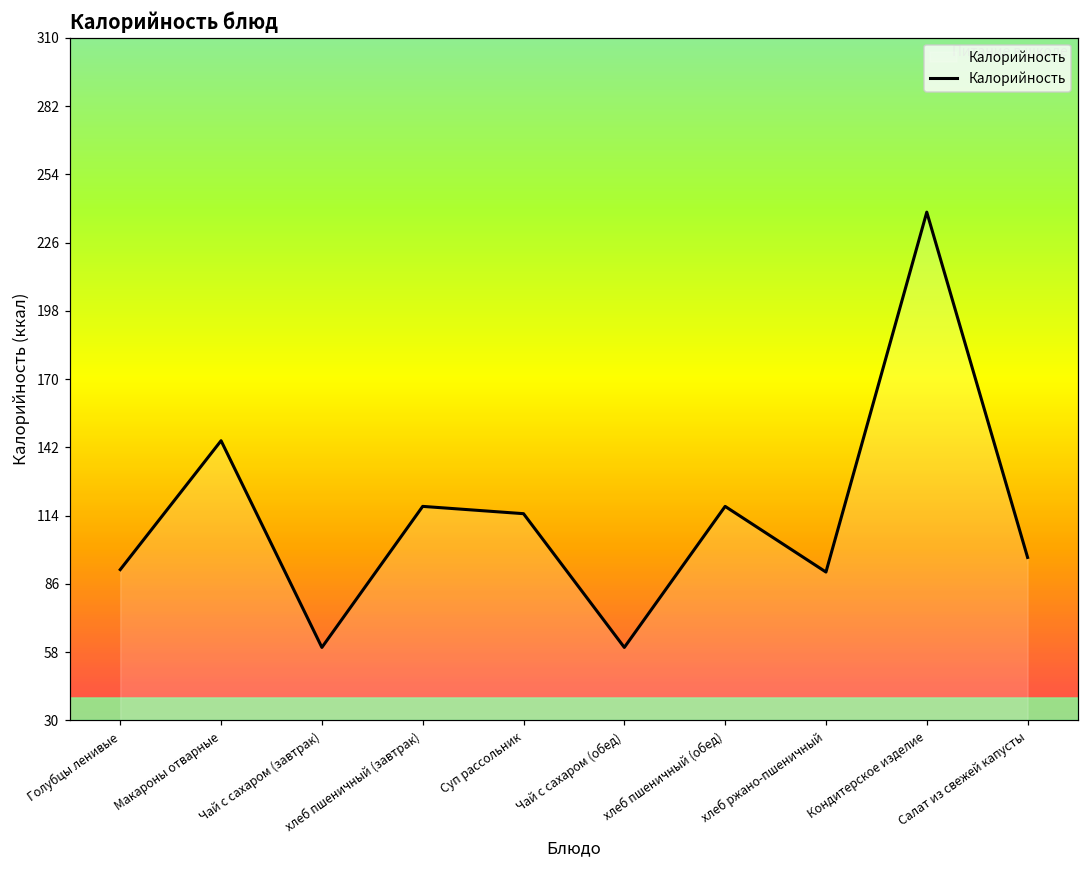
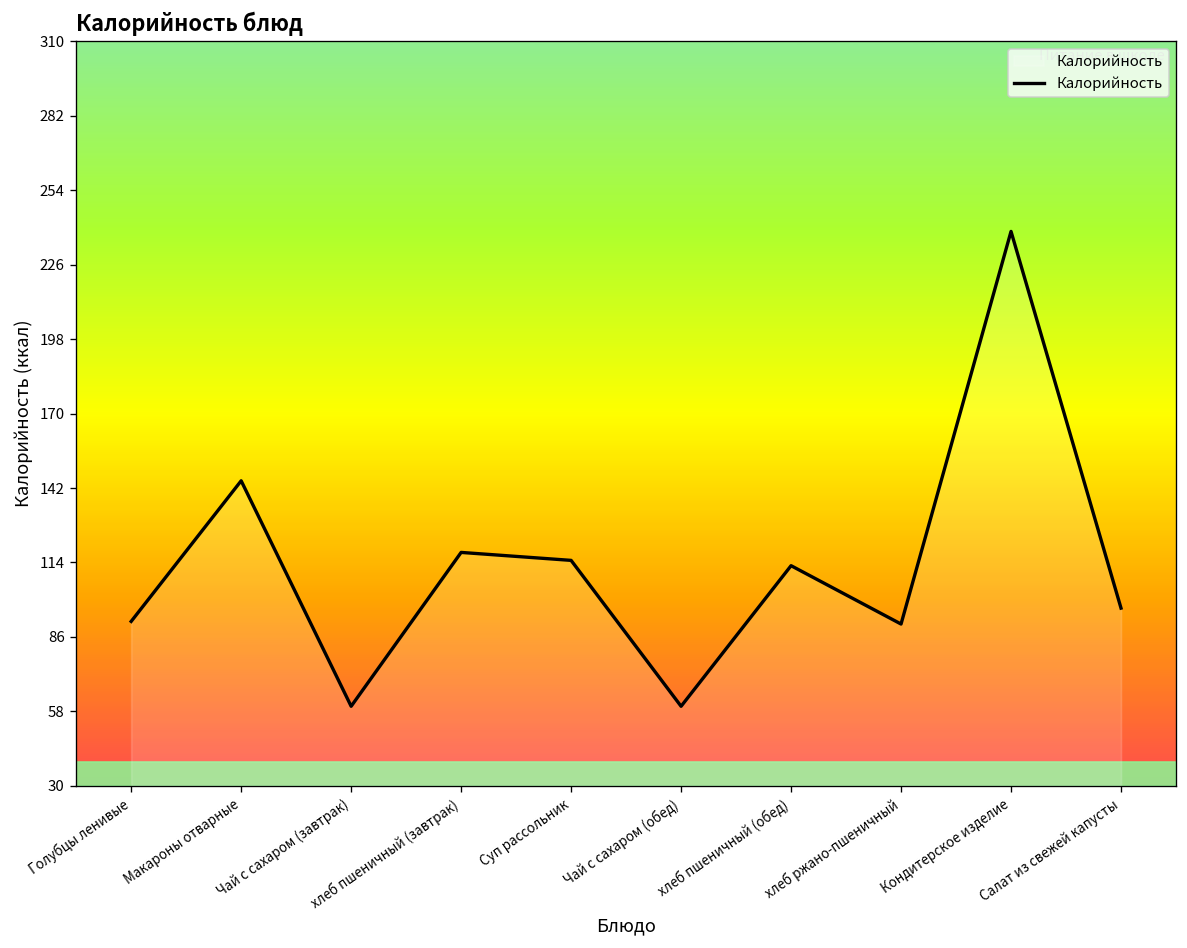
хлеб пшеничный (обед): 118 -> 113
